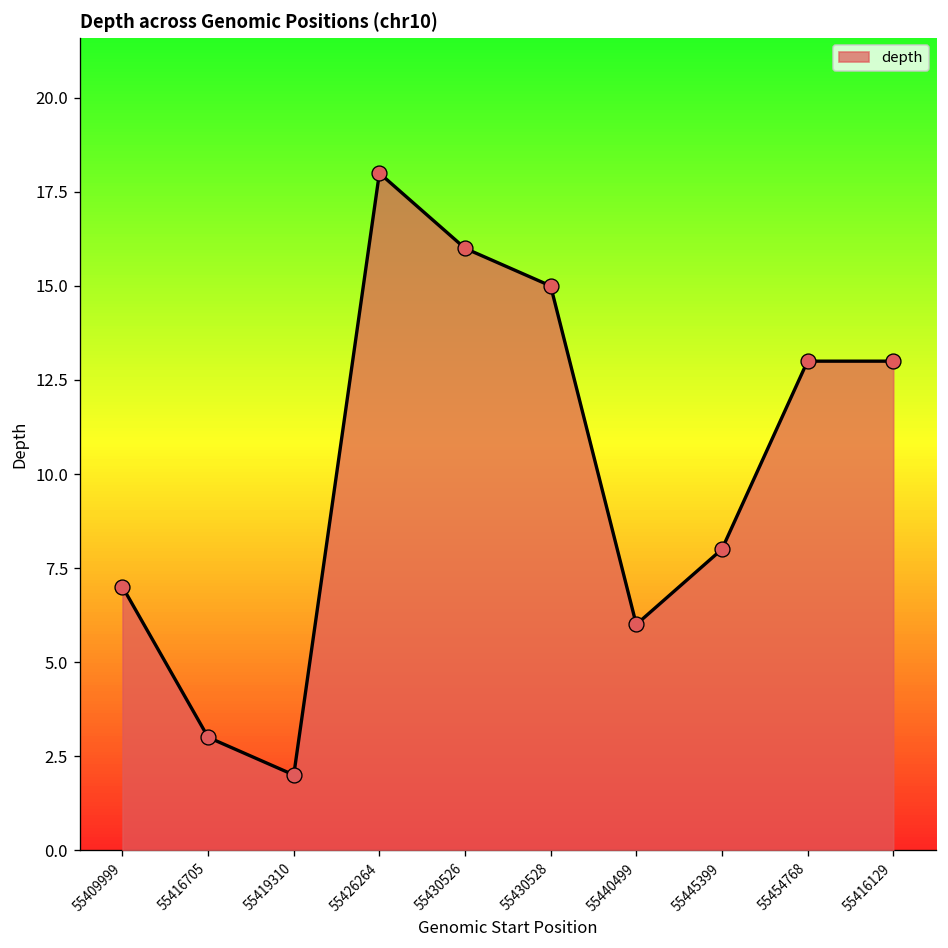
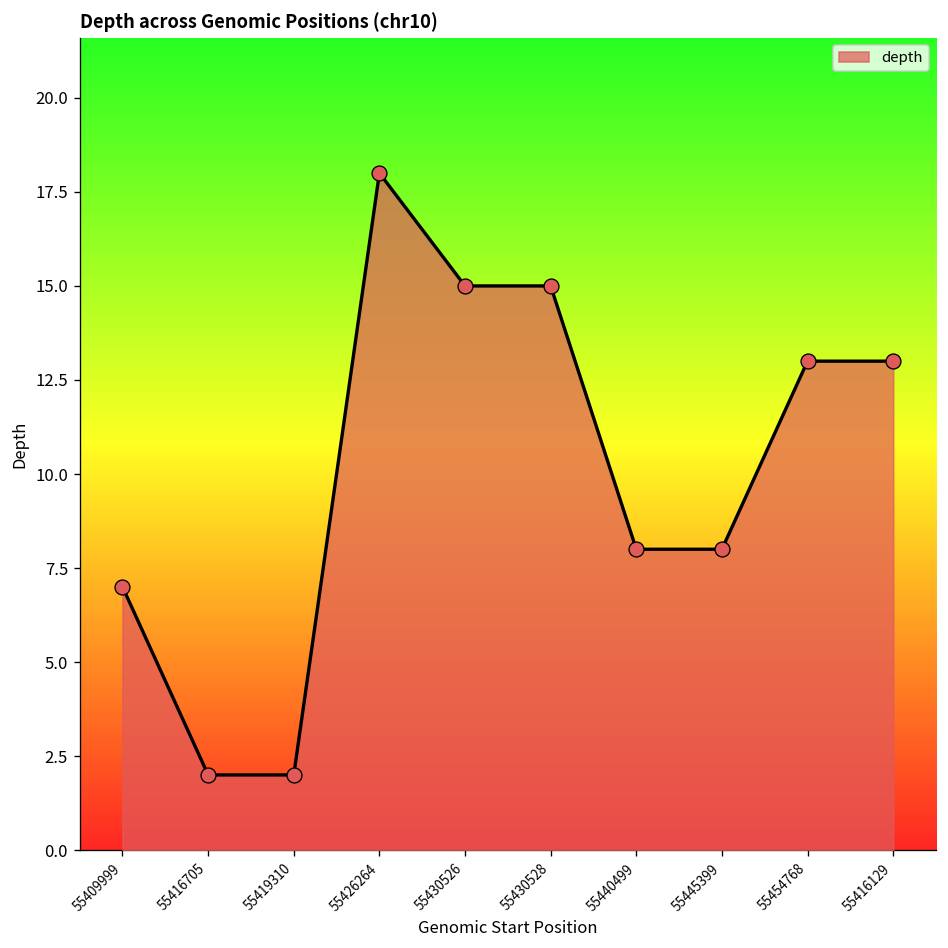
55416705: 3 -> 2
55430526: 16 -> 15
55440499: 6 -> 8
